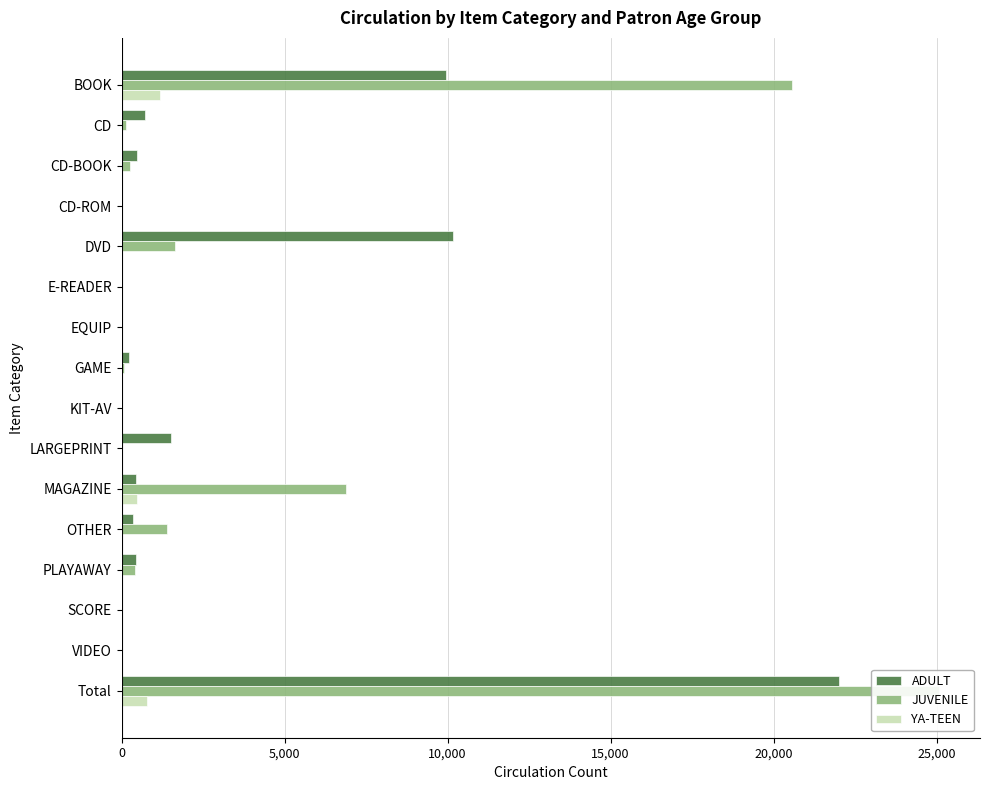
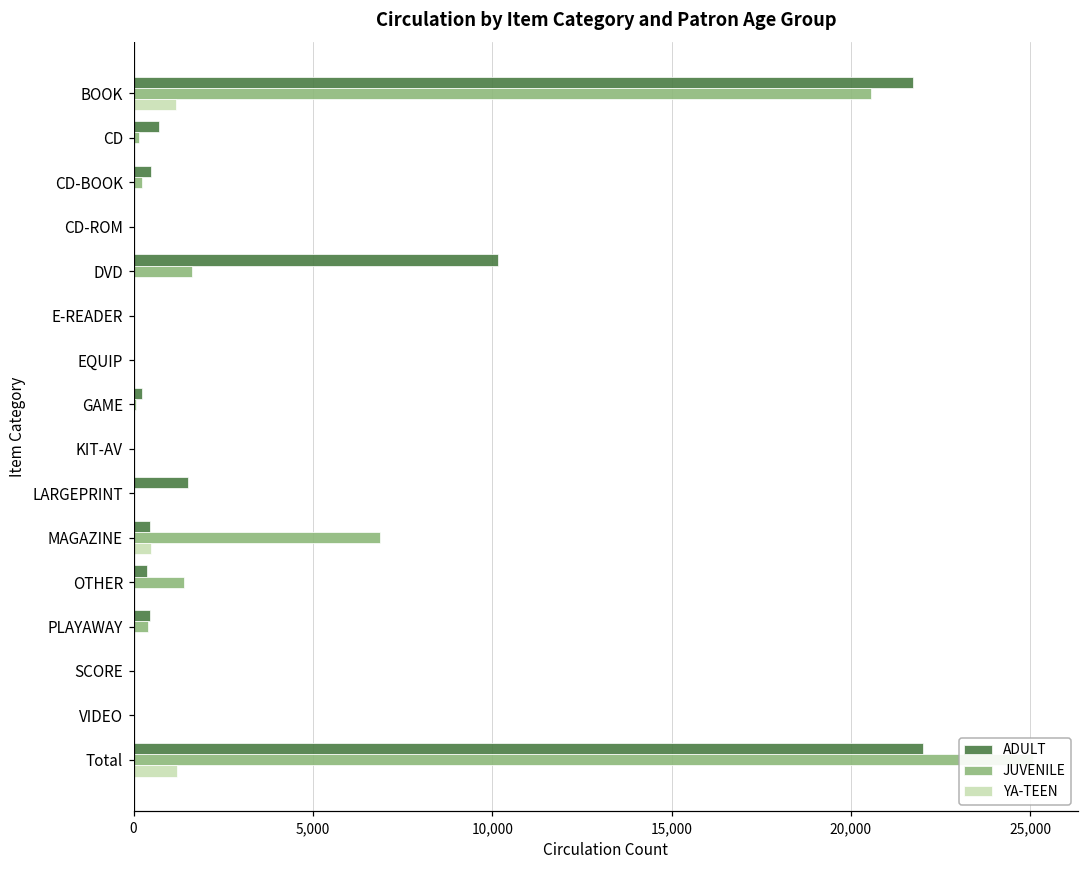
ADULT, BOOK: 9,900 -> 21,700
YA-TEEN, Total: 800 -> 1,200
